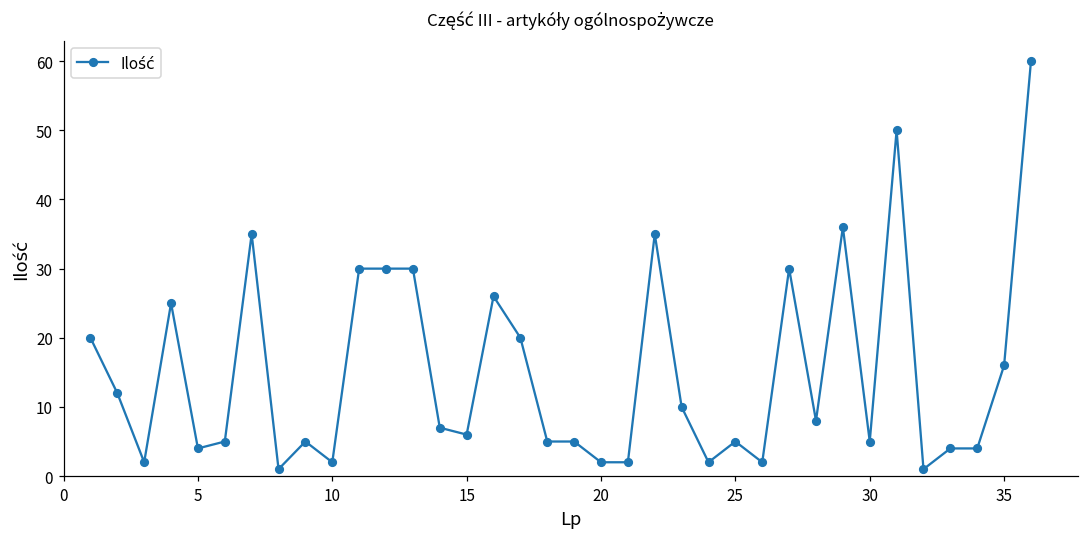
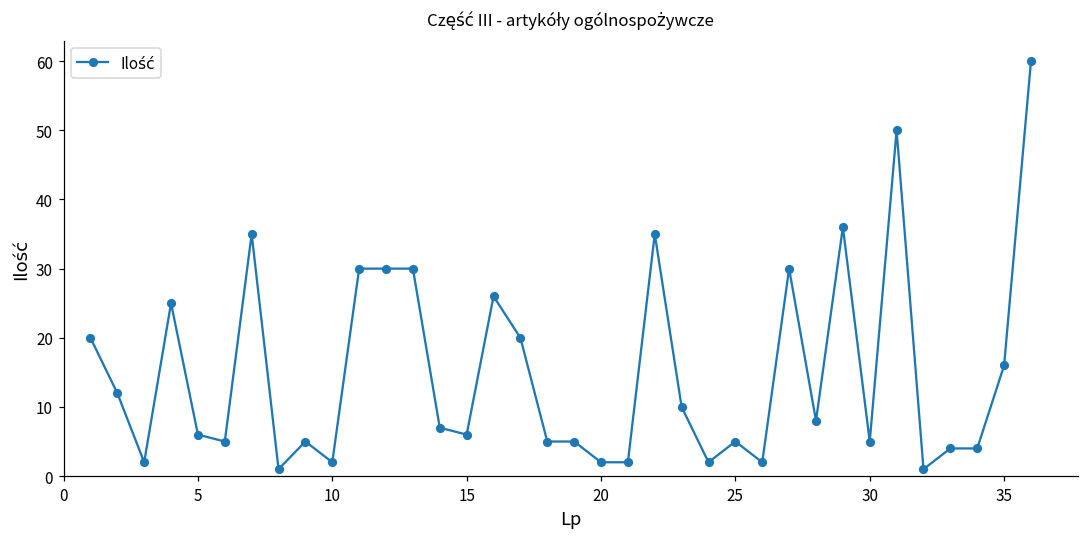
5: 4 -> 6
